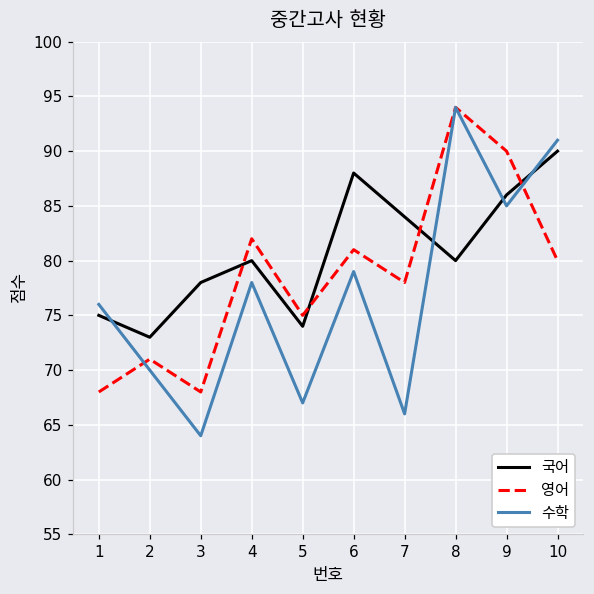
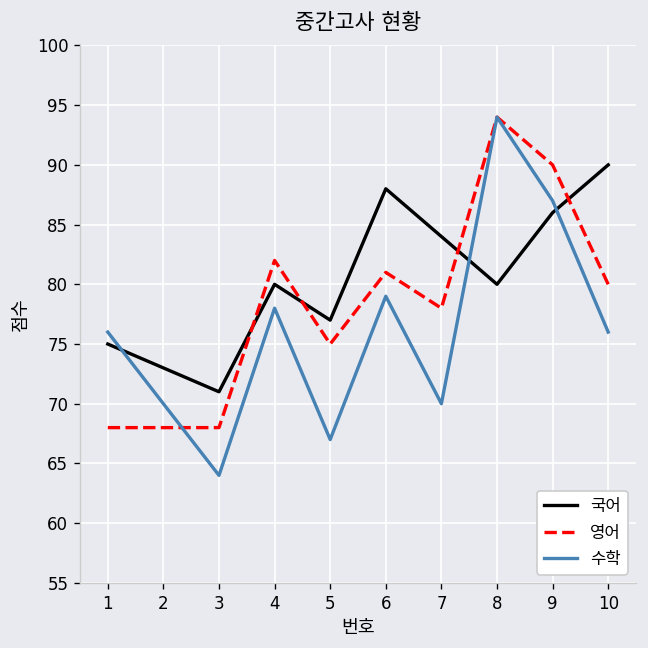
영어, 2: 71 -> 68
국어, 3: 78 -> 71
국어, 5: 74 -> 77
수학, 7: 66 -> 70
수학, 9: 85 -> 87
수학, 10: 91 -> 76
